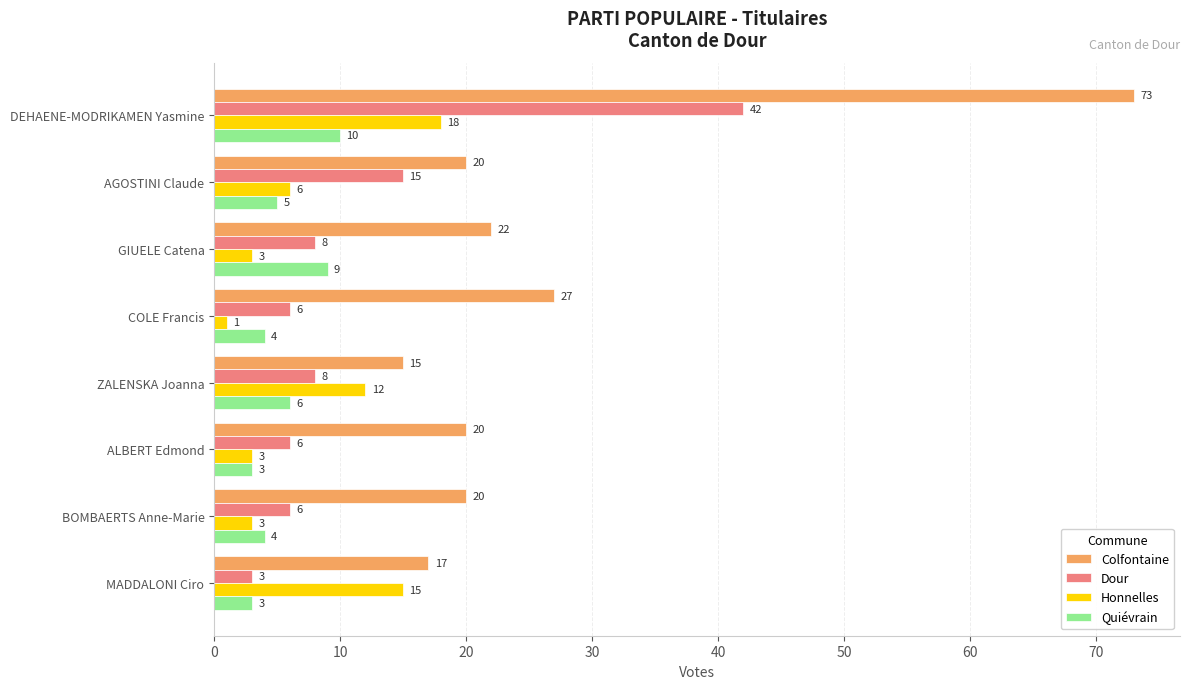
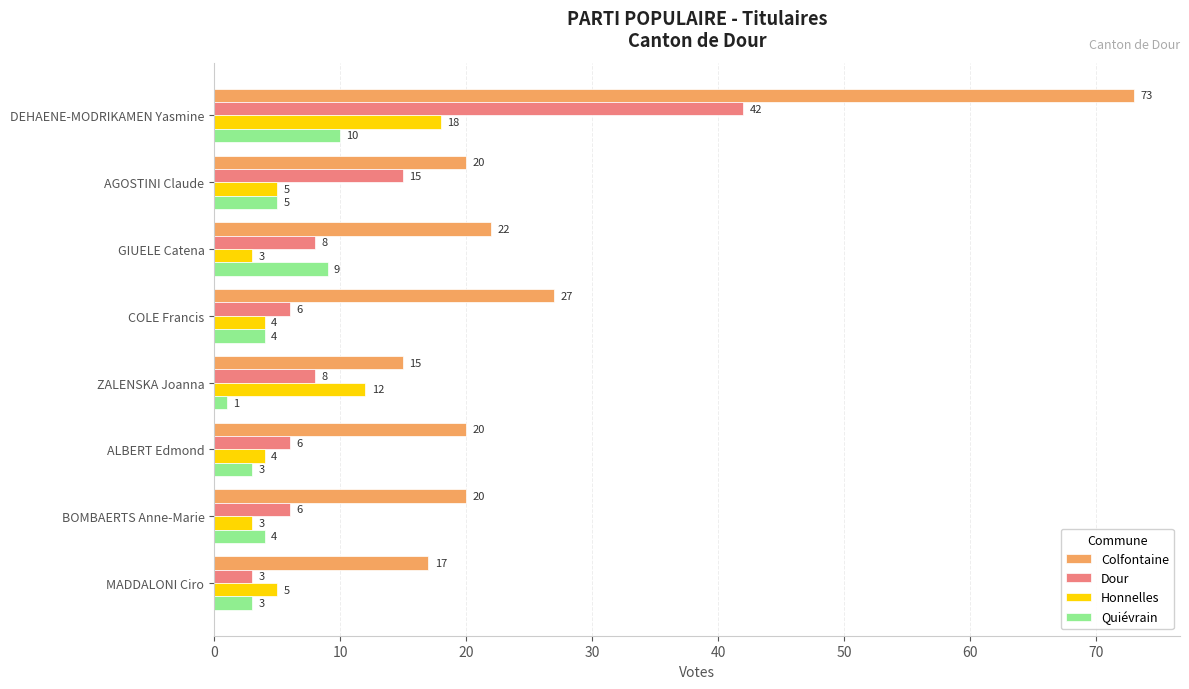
Honnelles, AGOSTINI Claude: 6 -> 5
Honnelles, COLE Francis: 1 -> 4
Quiévrain, ZALENSKA Joanna: 6 -> 1
Honnelles, ALBERT Edmond: 3 -> 4
Honnelles, MADDALONI Ciro: 15 -> 5
